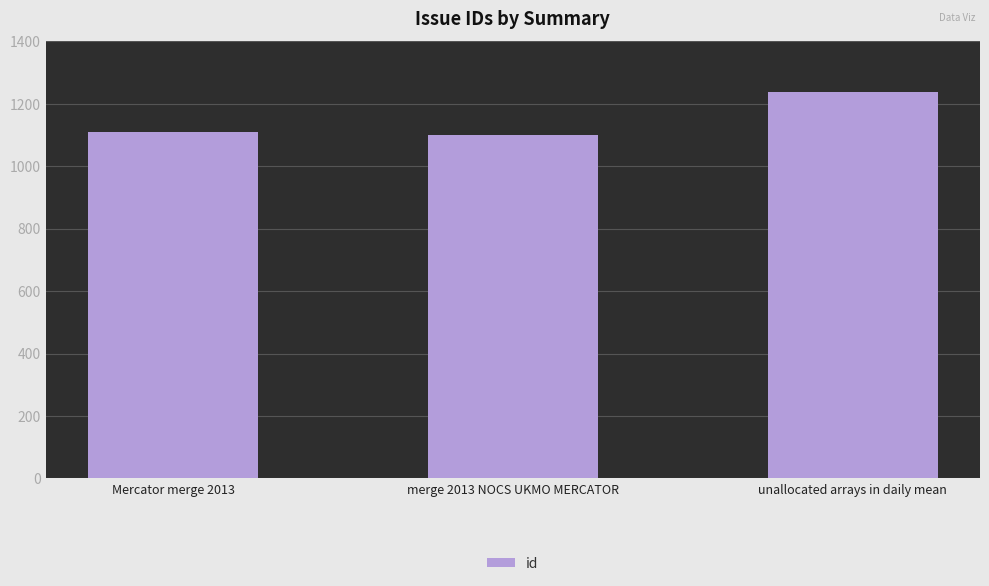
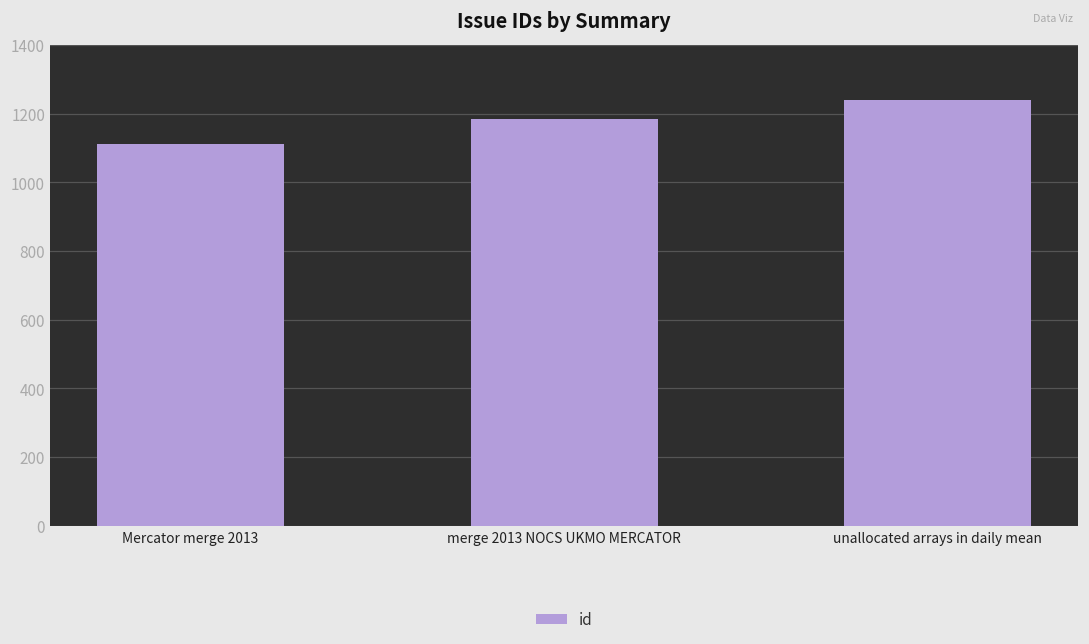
merge 2013 NOCS UKMO MERCATOR: 1100 -> 1180
